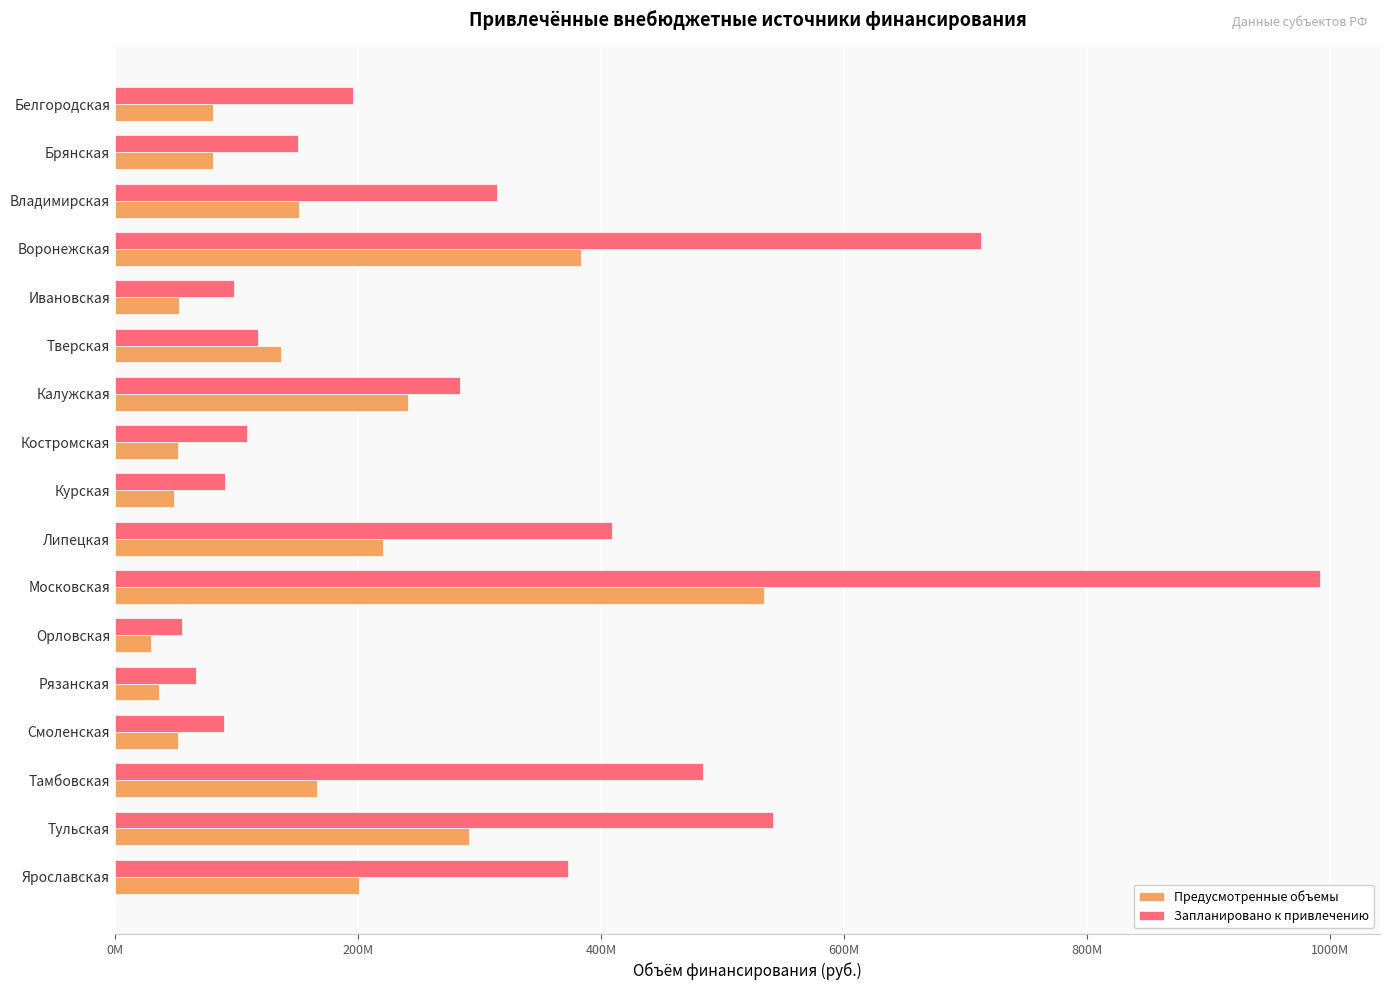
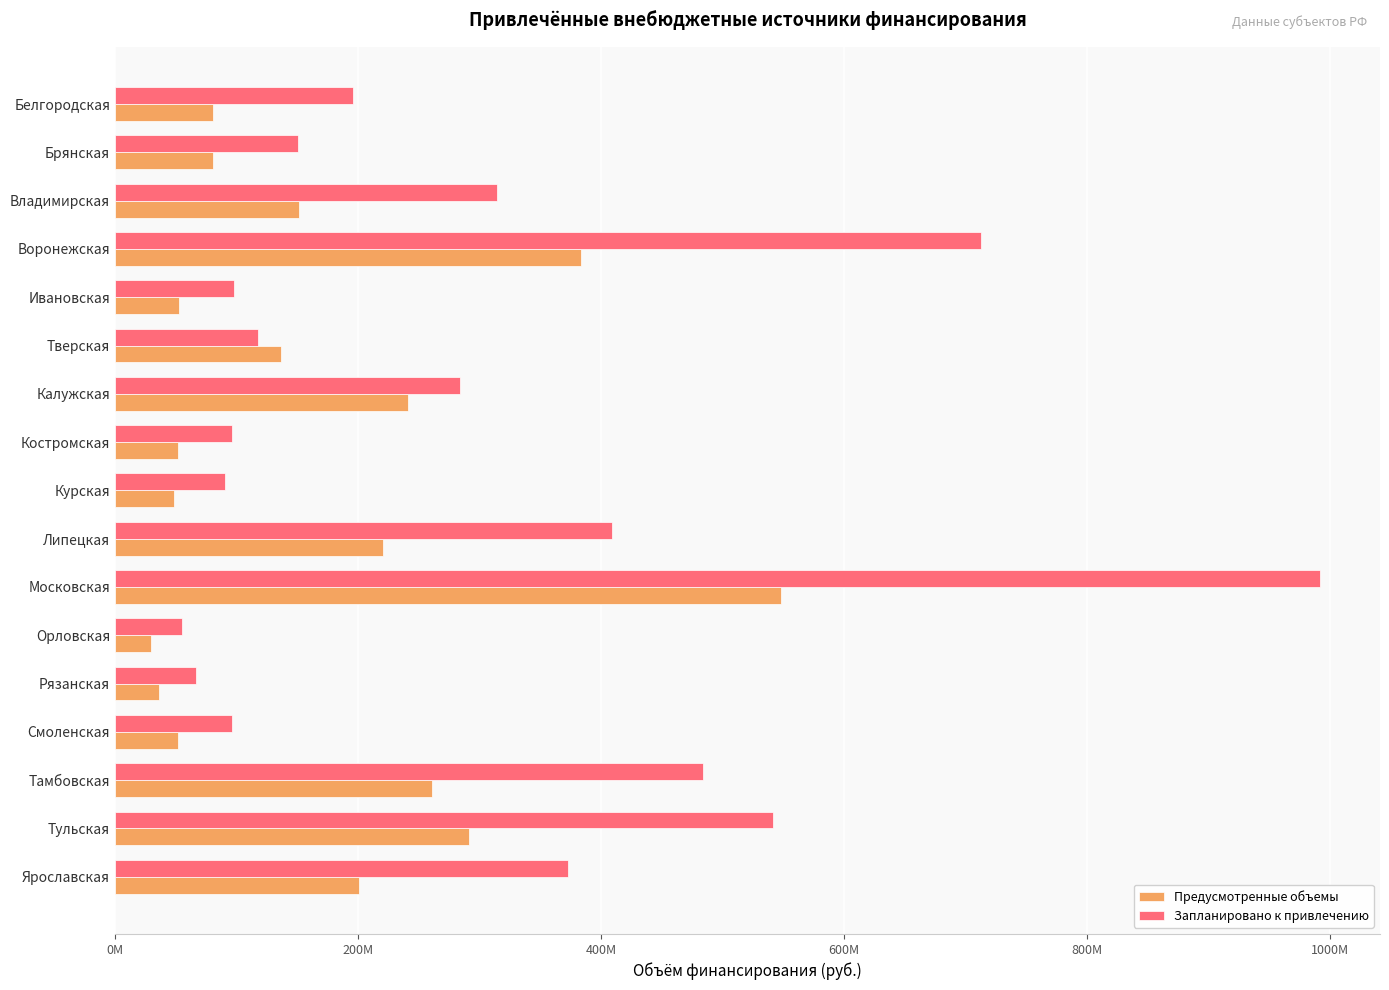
Запланировано к привлечению, Костромская: 109000000 -> 97000000
Предусмотренные объемы, Московская: 534000000 -> 548000000
Запланировано к привлечению, Смоленская: 89000000 -> 96000000
Предусмотренные объемы, Тамбовская: 166000000 -> 261000000
